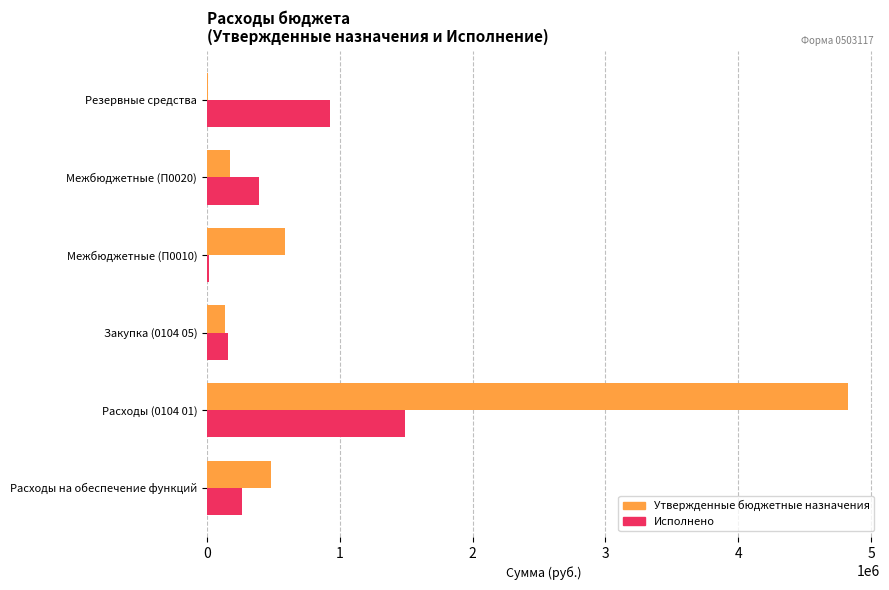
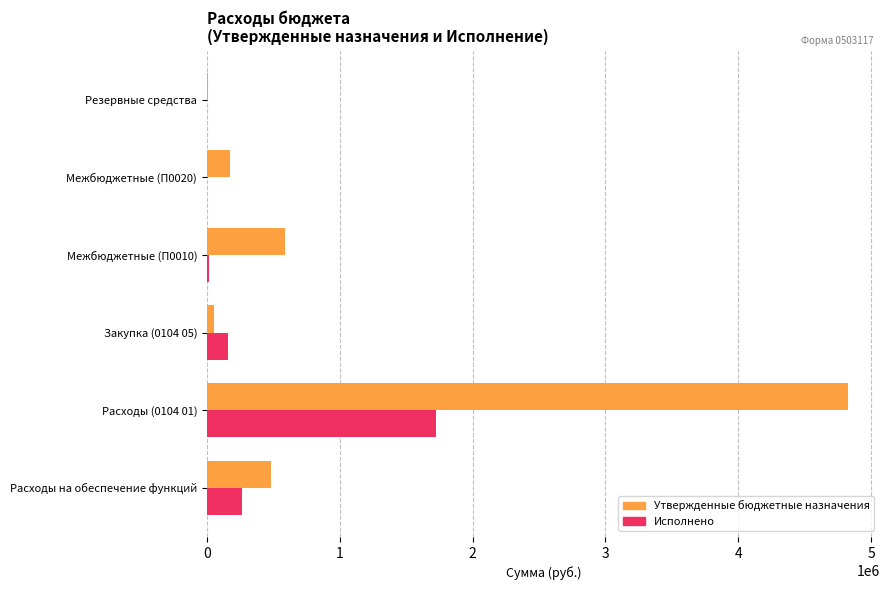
Исполнено, Резервные средства: 930000 -> 0
Исполнено, Межбюджетные (П0020): 390000 -> 0
Утвержденные бюджетные назначения, Закупка (0104 05): 140000 -> 50000
Исполнено, Расходы (0104 01): 1490000 -> 1720000
